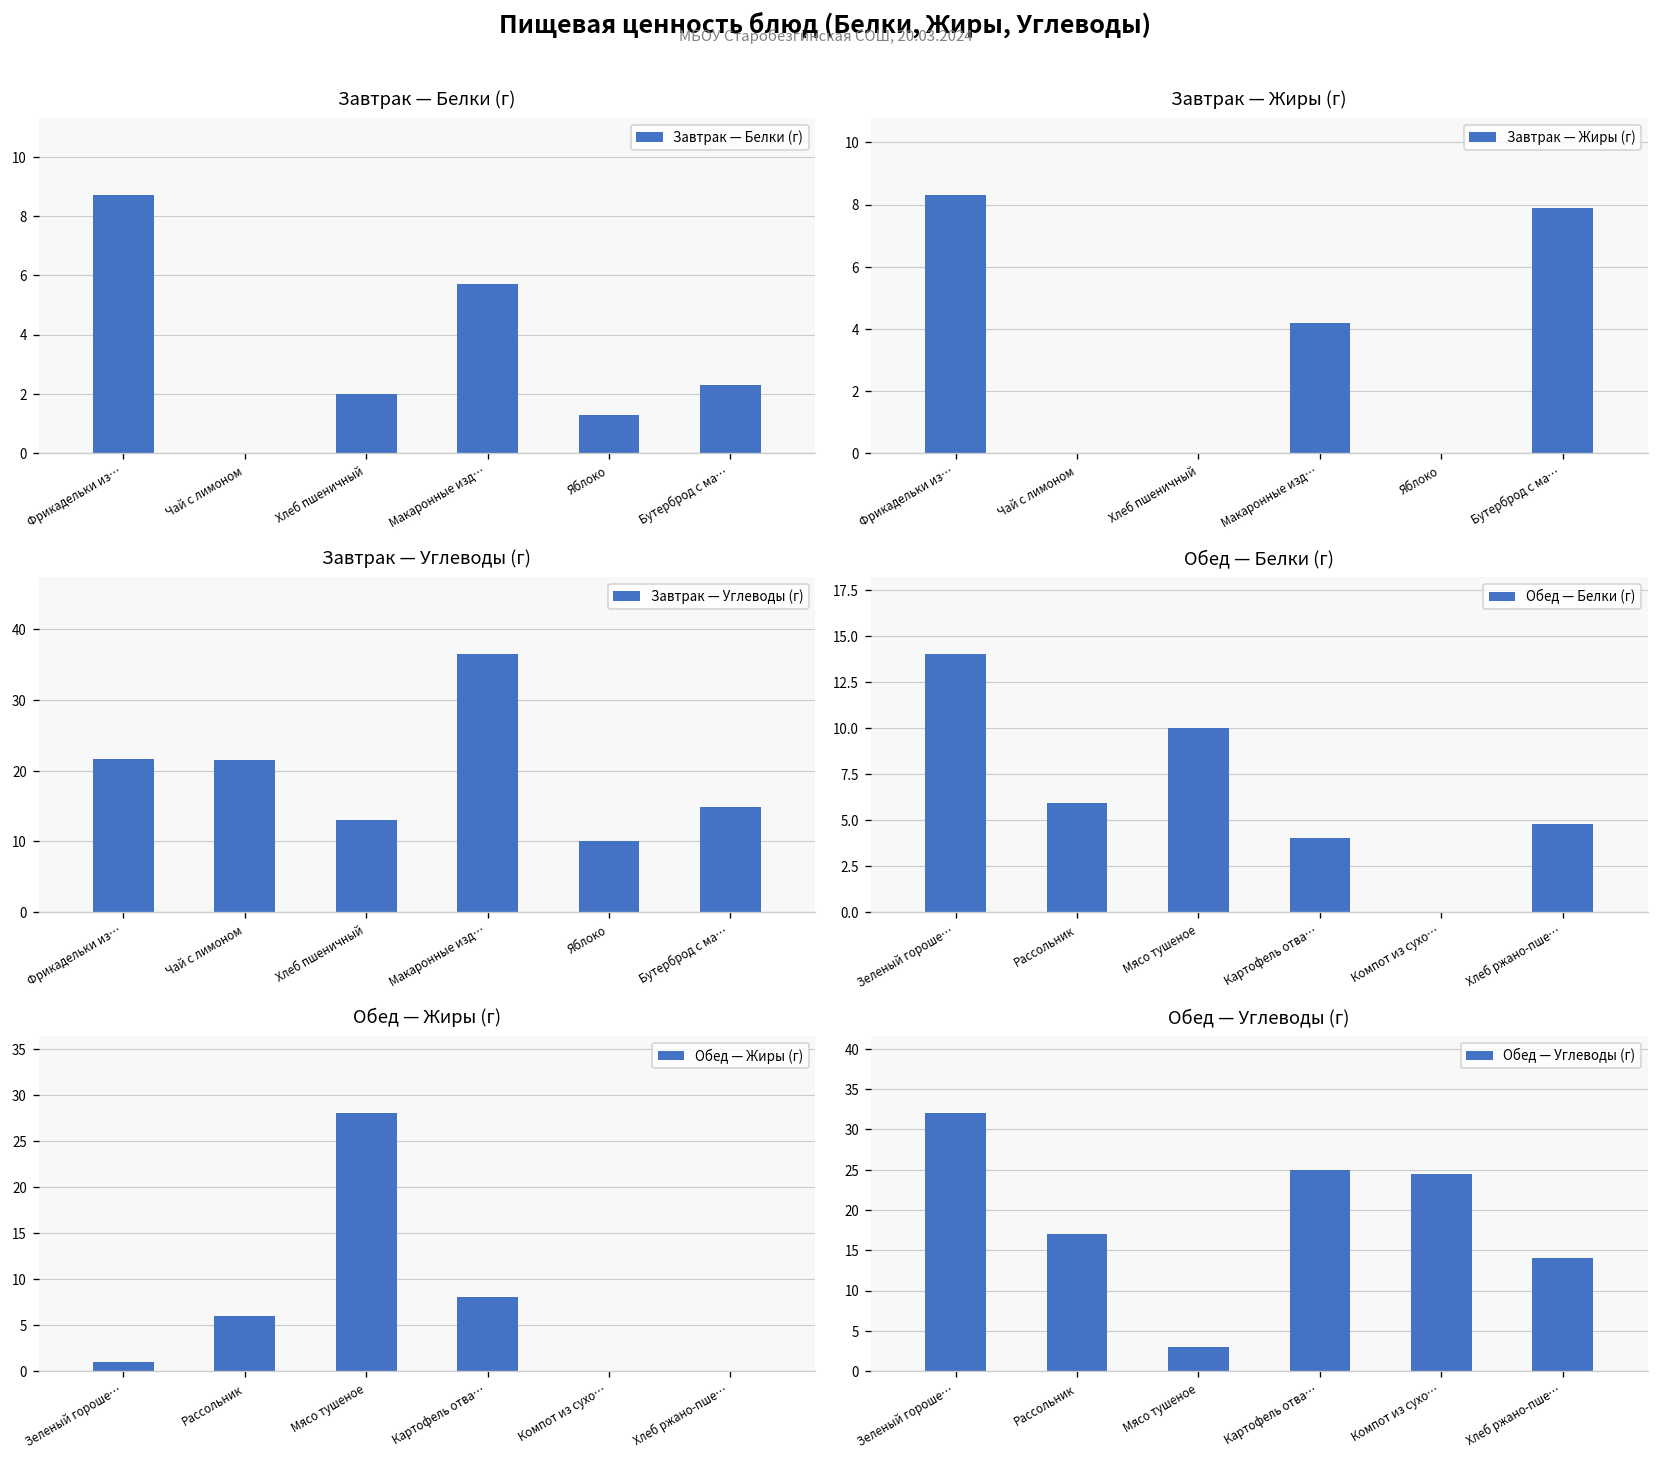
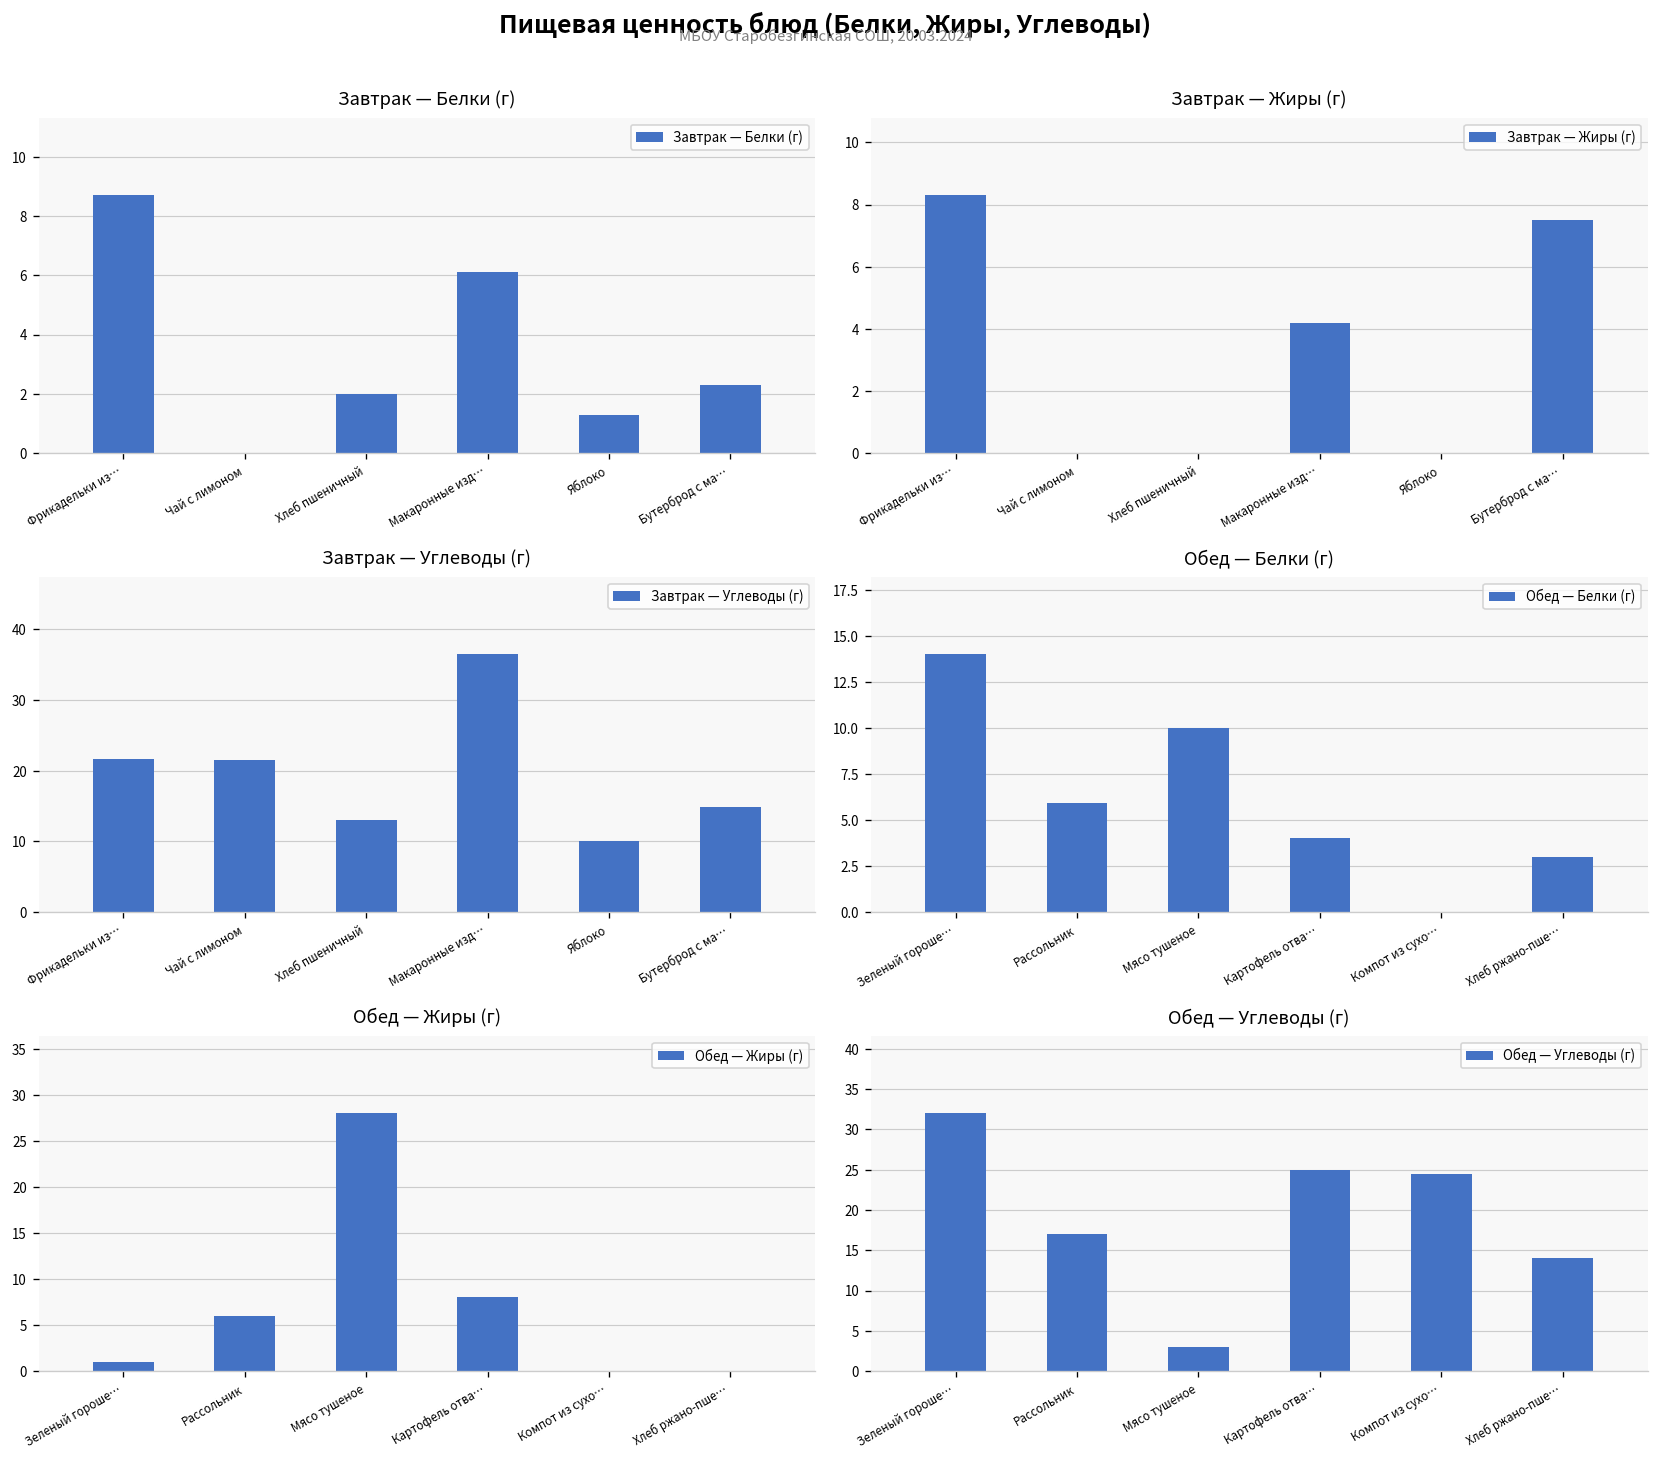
Завтрак — Белки (г), Макаронные изд…: 5.7 -> 6.1
Завтрак — Жиры (г), Бутерброд с ма…: 7.9 -> 7.5
Обед — Белки (г), Хлеб ржано-пше…: 4.8 -> 3.0
